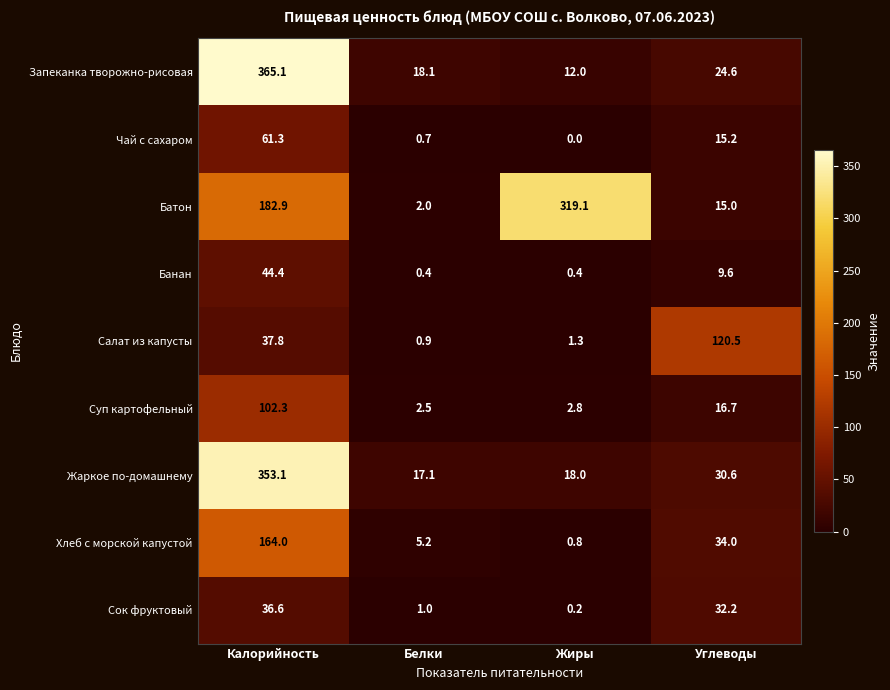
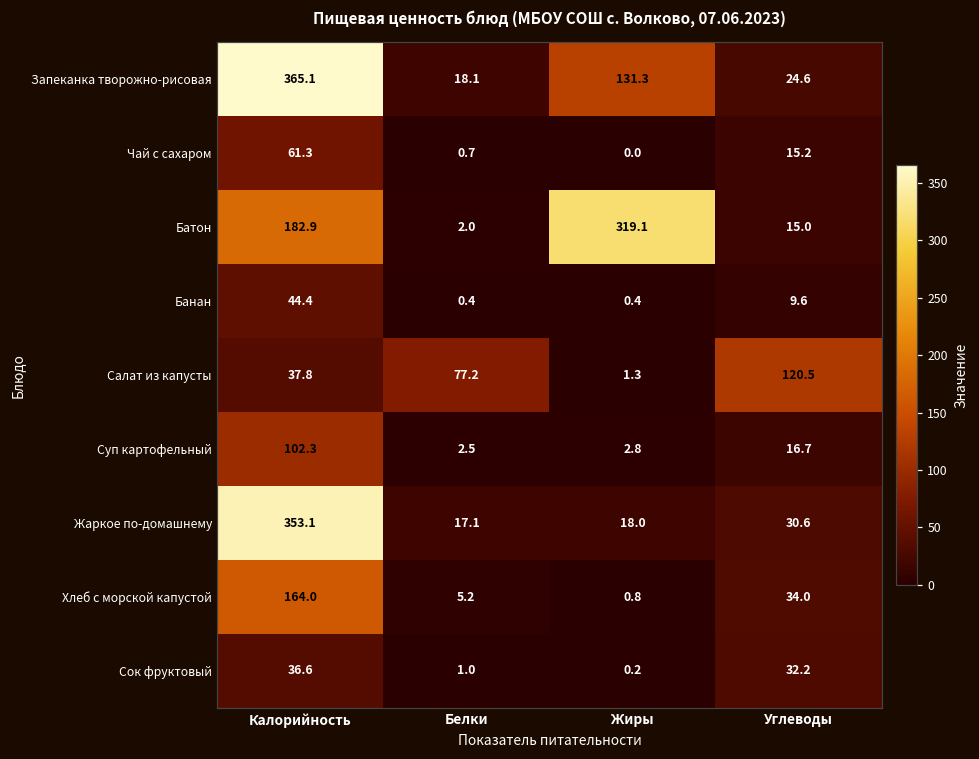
Запеканка творожно-рисовая, Жиры: 12.0 -> 131.3
Салат из капусты, Белки: 0.9 -> 77.2
